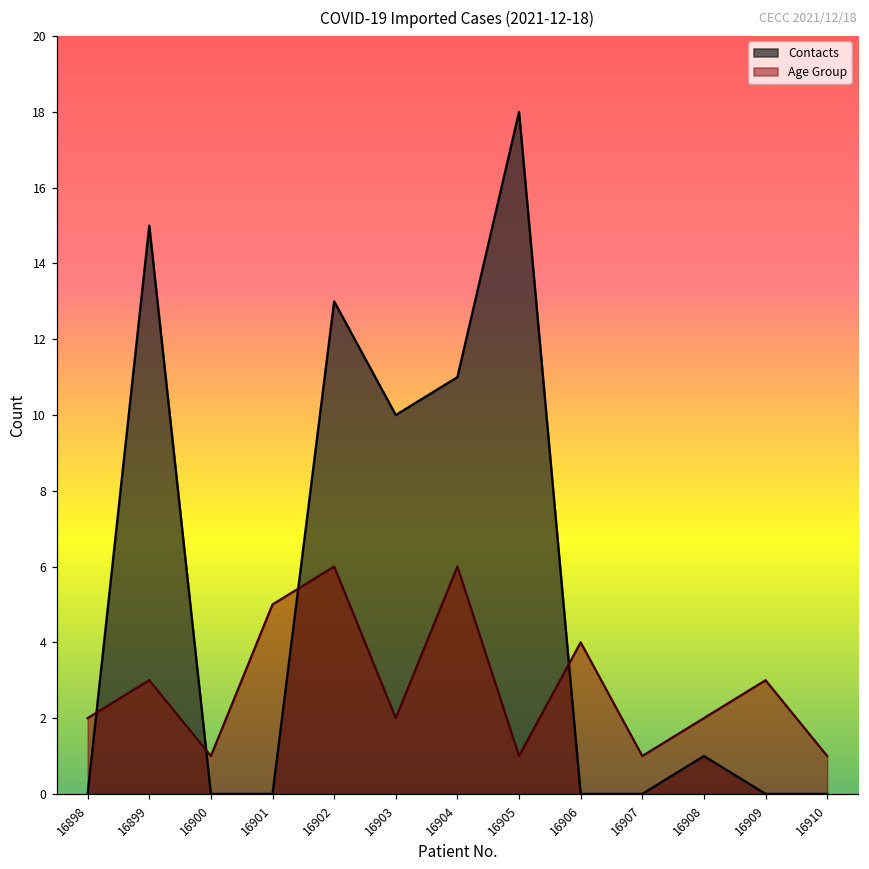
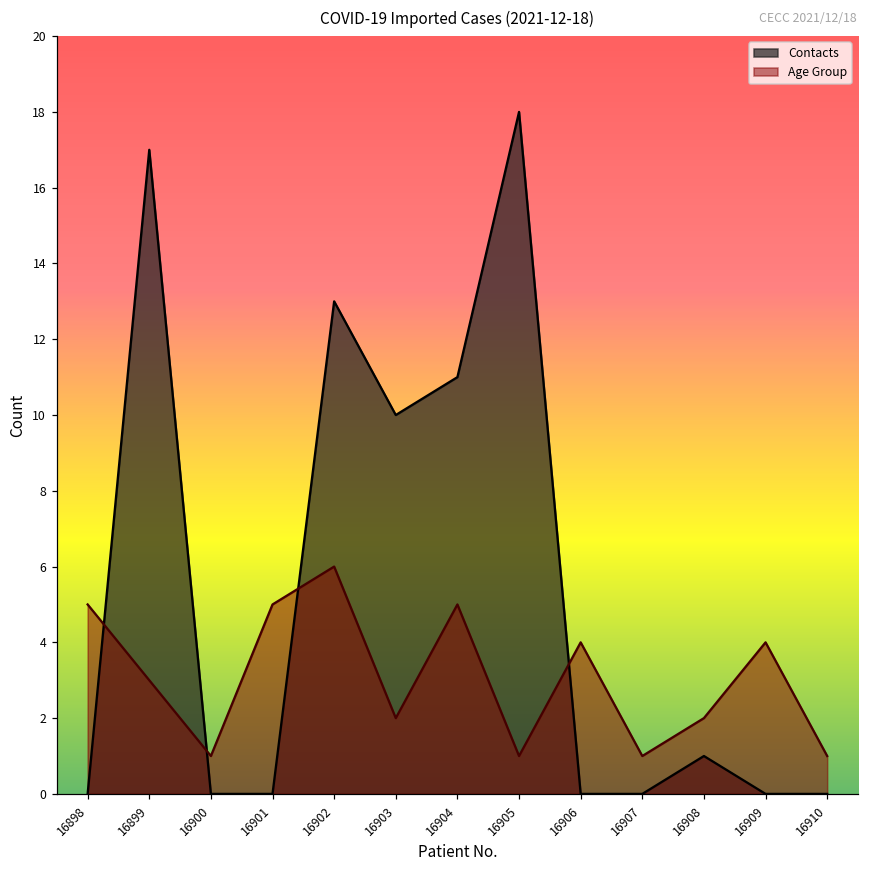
Age Group, 16898: 2 -> 5
Contacts, 16899: 15 -> 17
Age Group, 16904: 6 -> 5
Age Group, 16909: 3 -> 4
